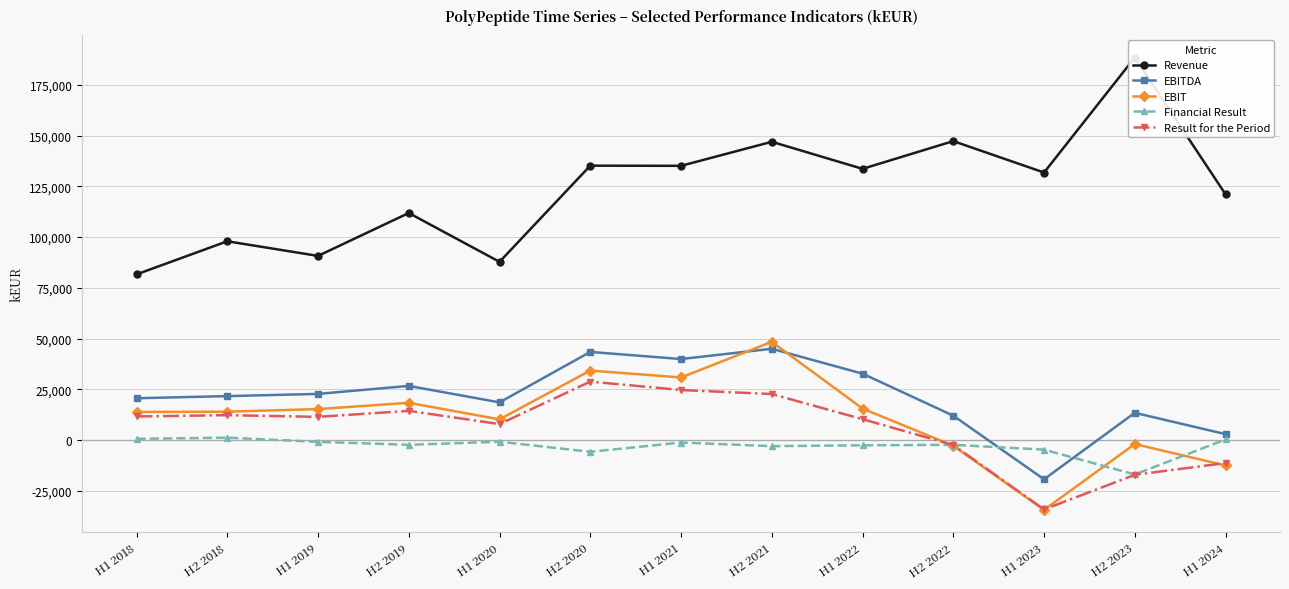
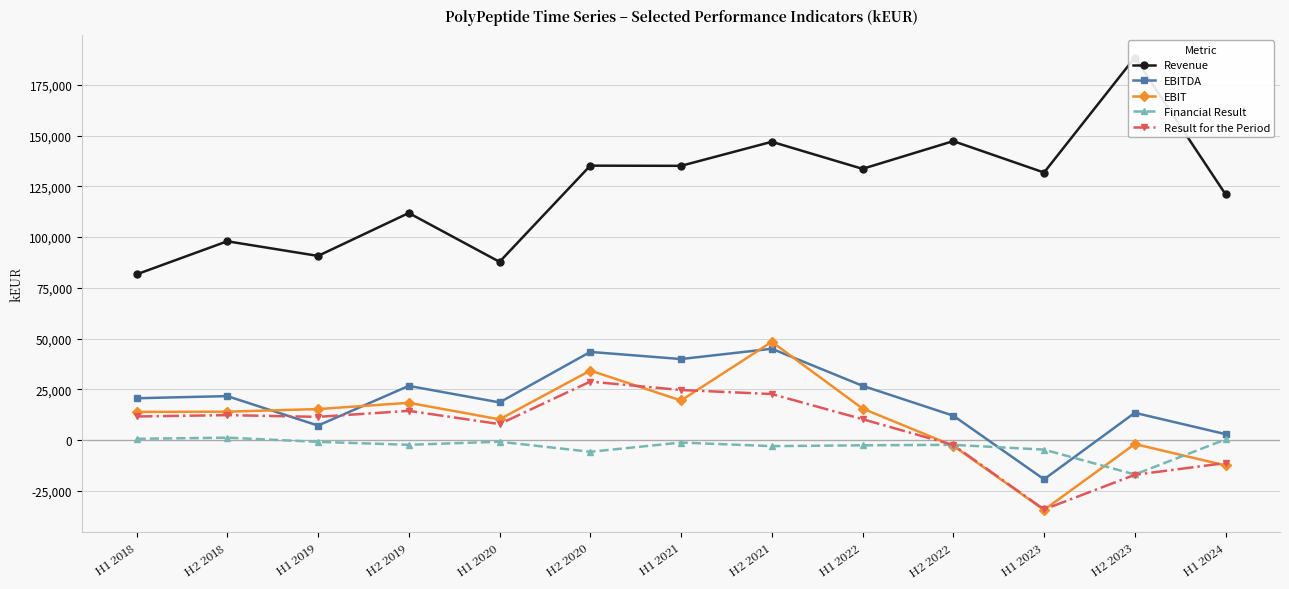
EBITDA, H1 2019: 23,000 -> 7,000
EBIT, H1 2021: 31,000 -> 19,000
EBITDA, H1 2022: 33,000 -> 27,000
